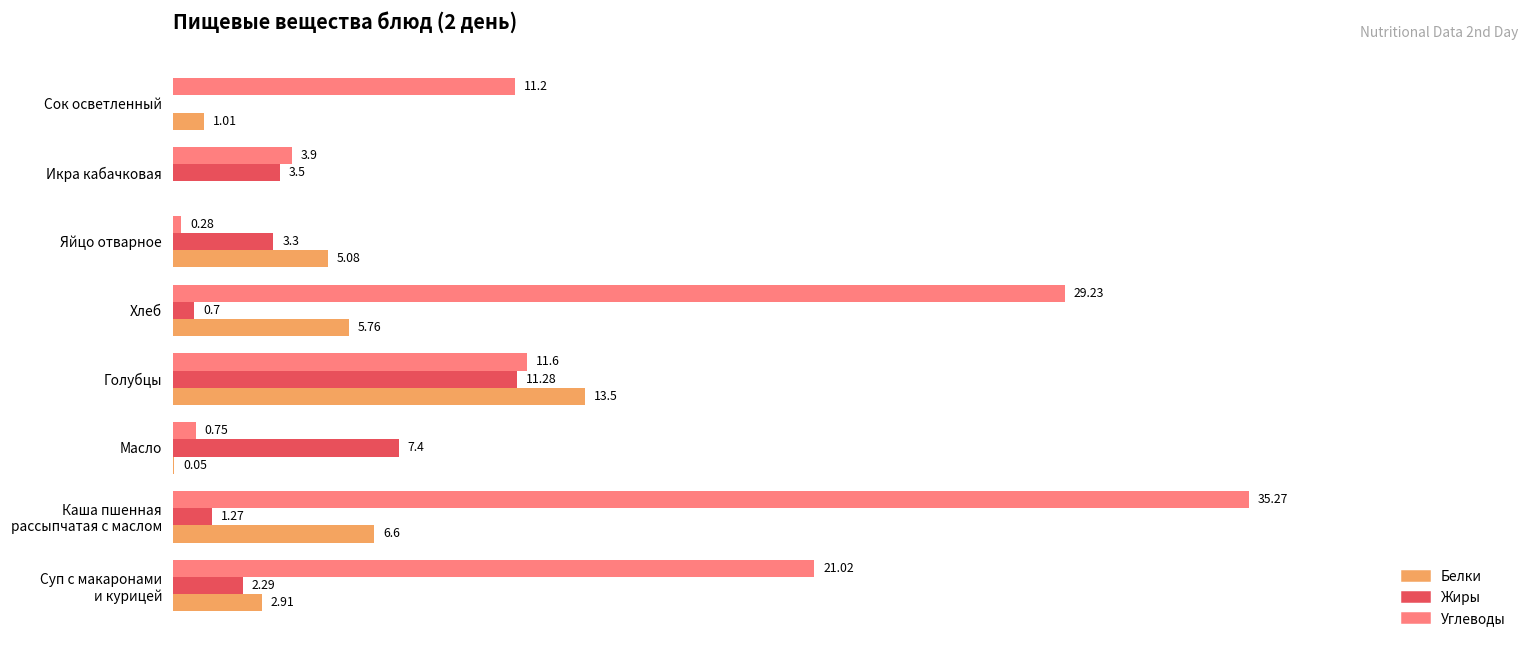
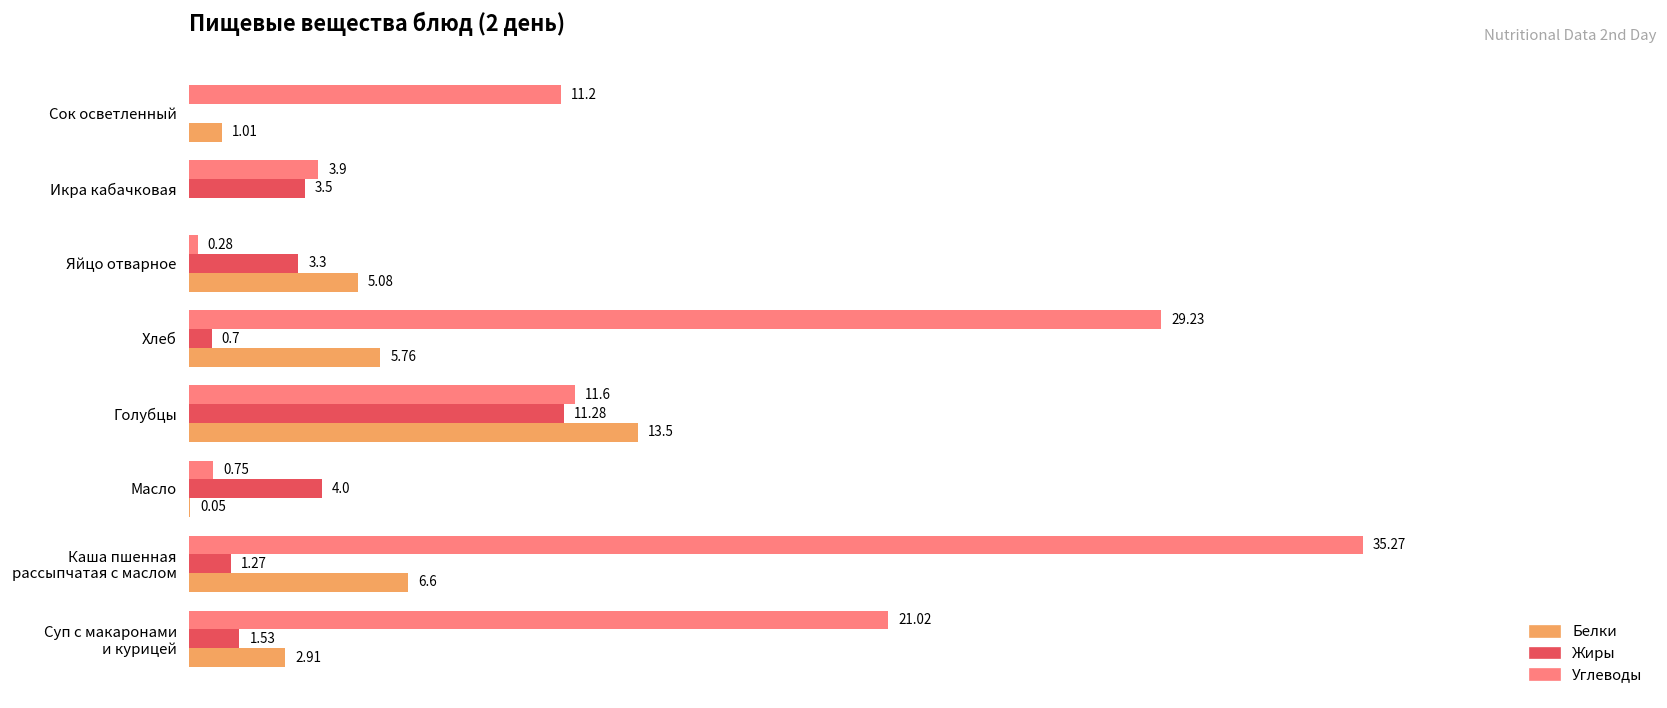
Жиры, Масло: 7.4 -> 4.0
Жиры, Суп с макаронами и курицей: 2.29 -> 1.53
